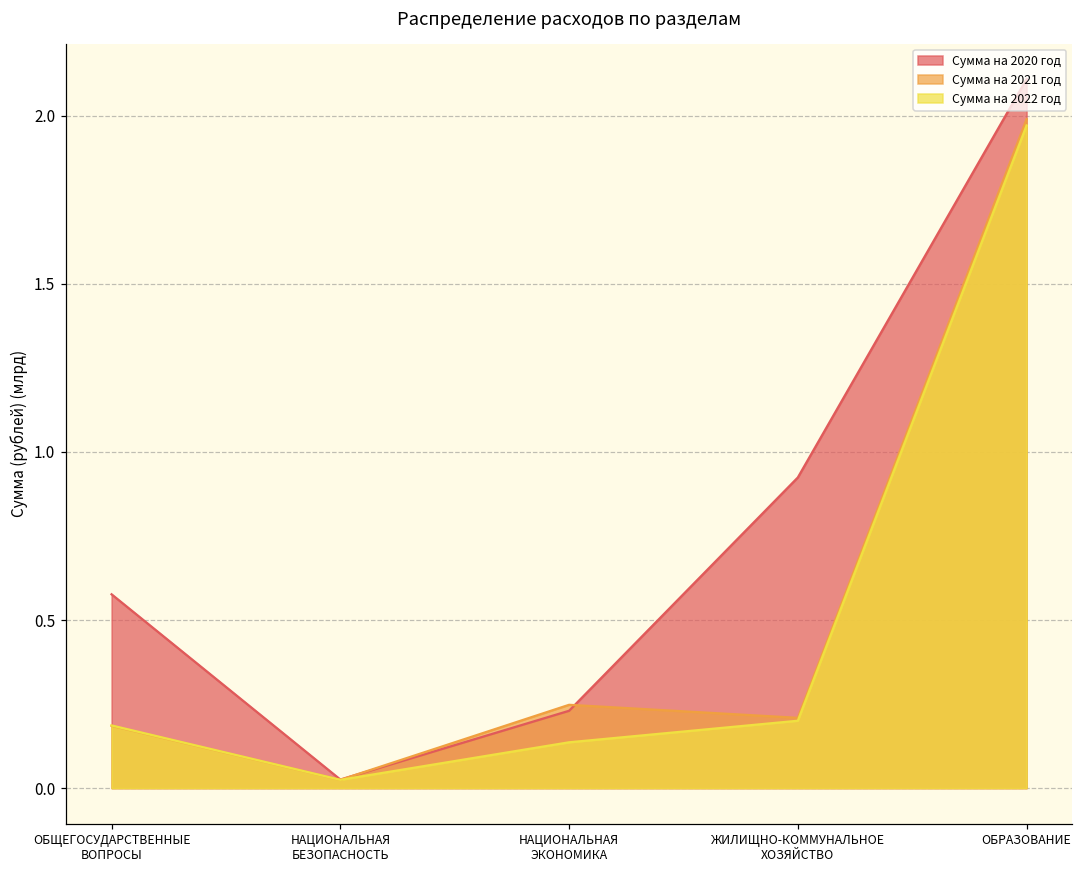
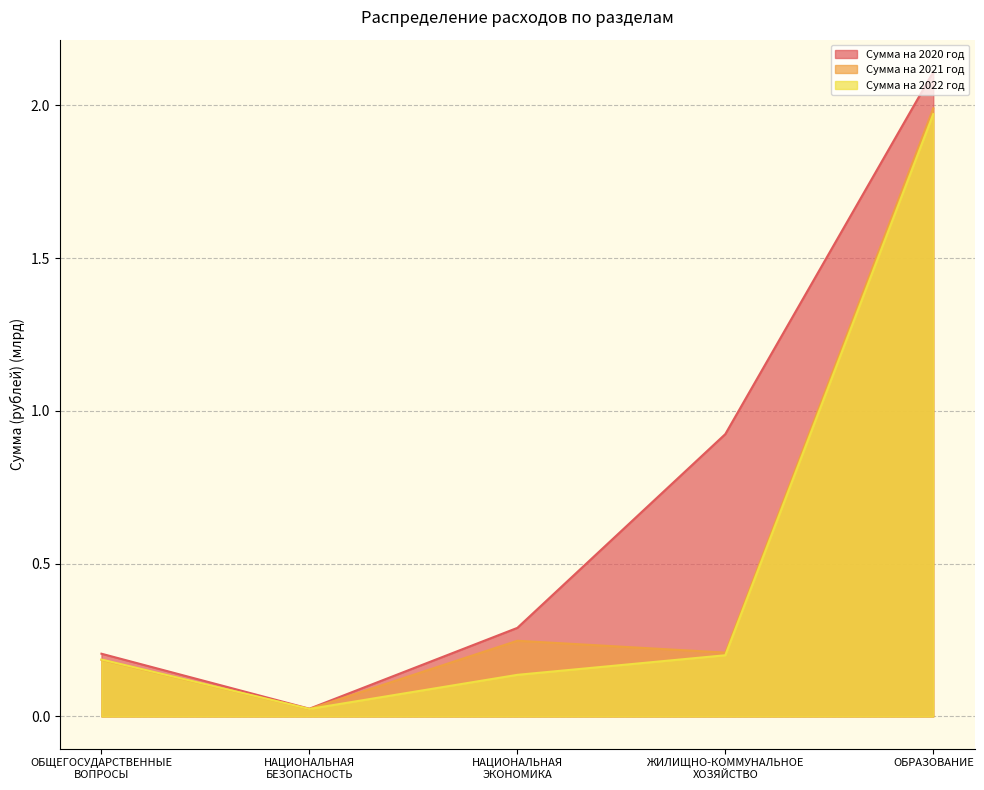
Сумма на 2020 год, ОБЩЕГОСУДАРСТВЕННЫЕ ВОПРОСЫ: 0.58 -> 0.21
Сумма на 2020 год, НАЦИОНАЛЬНАЯ ЭКОНОМИКА: 0.23 -> 0.29
